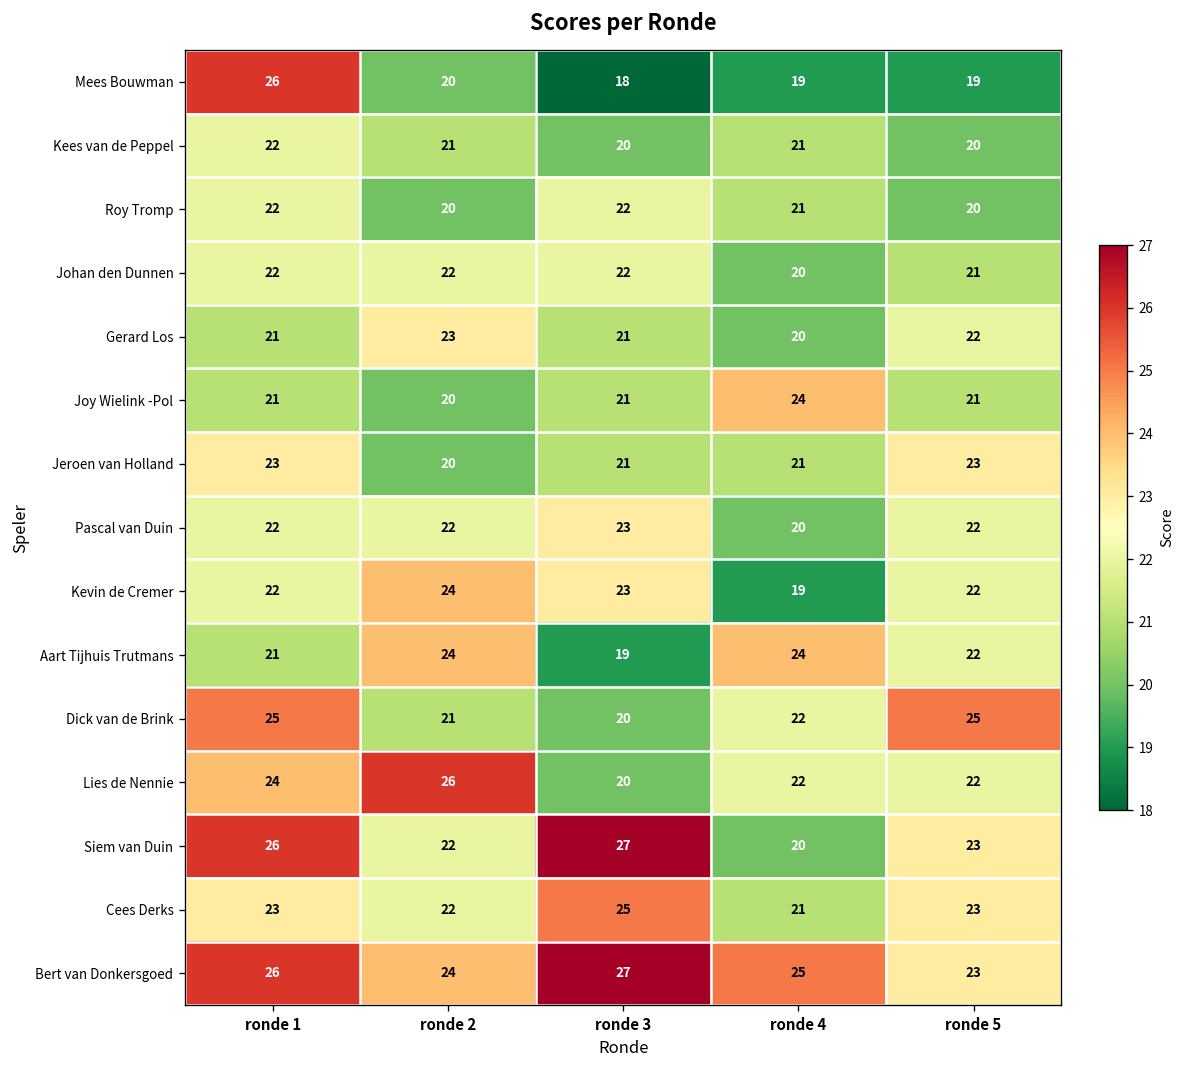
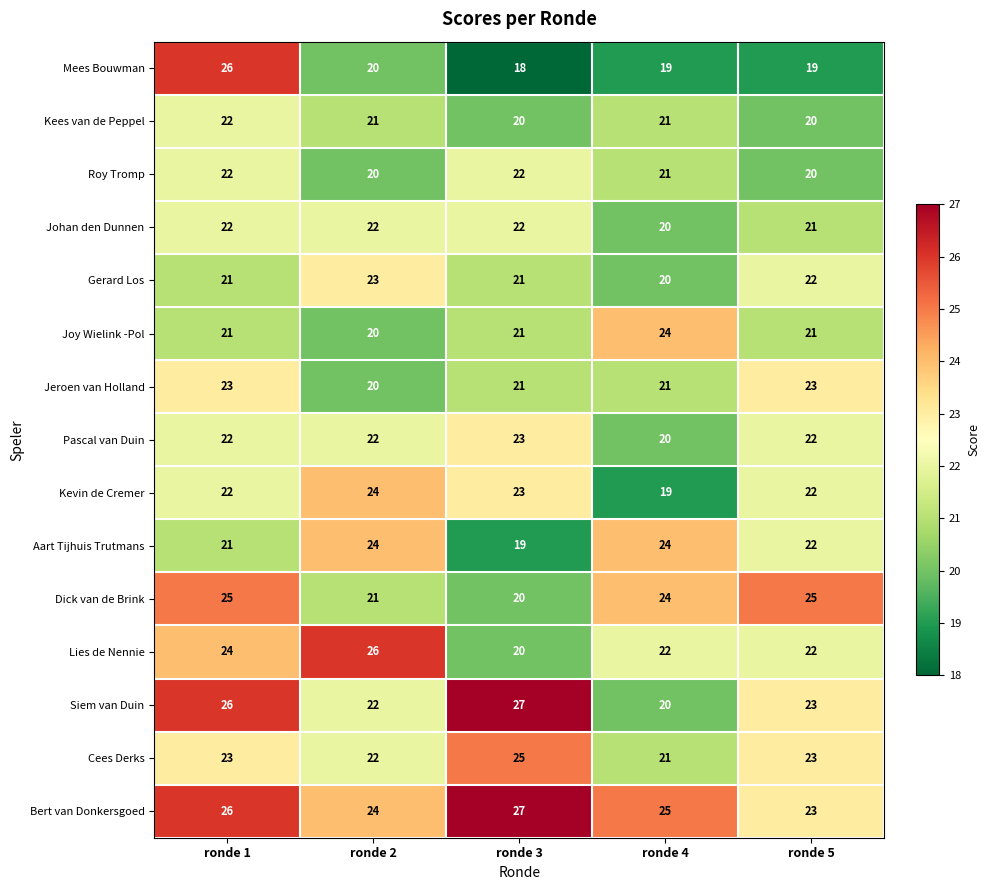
Dick van de Brink, ronde 4: 22 -> 24
